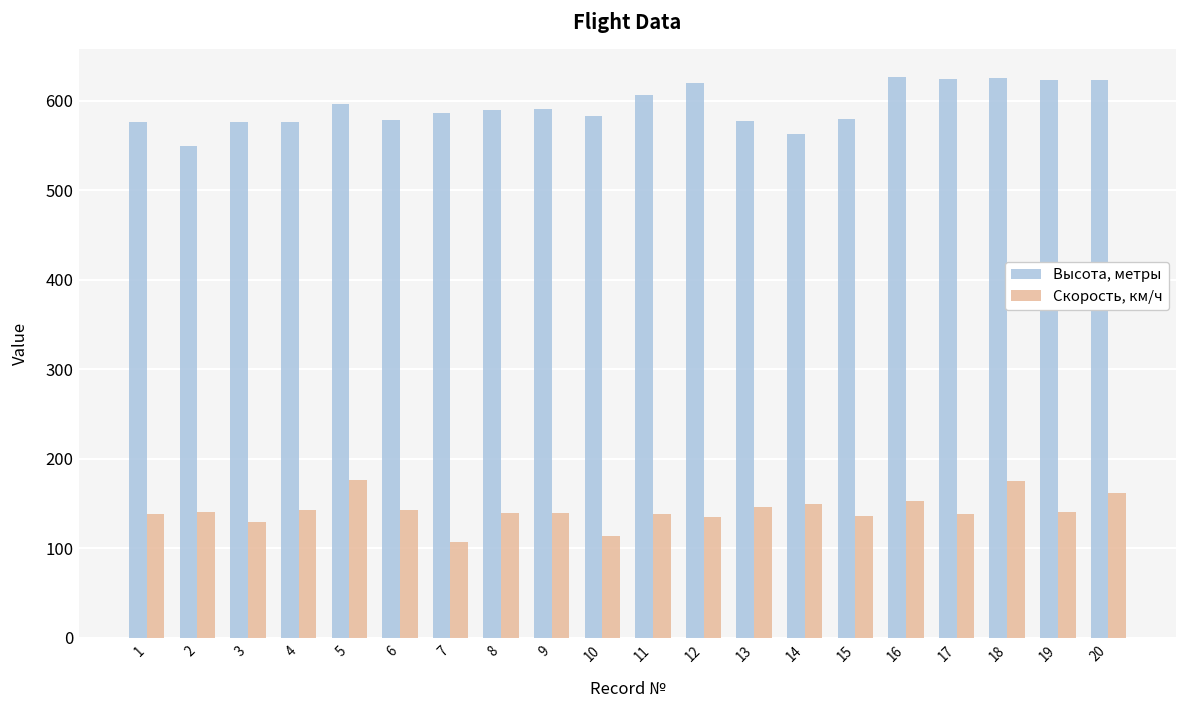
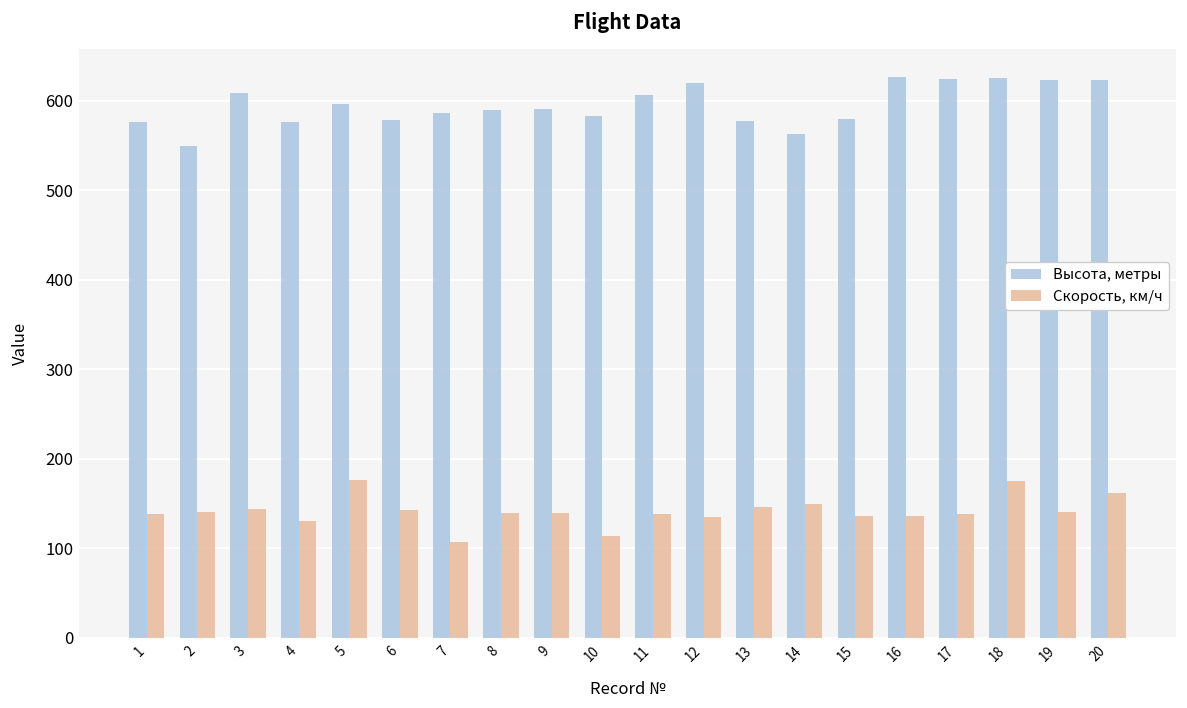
Высота, метры, 3: 580 -> 610
Скорость, км/ч, 3: 130 -> 140
Скорость, км/ч, 4: 140 -> 130
Скорость, км/ч, 16: 150 -> 140
